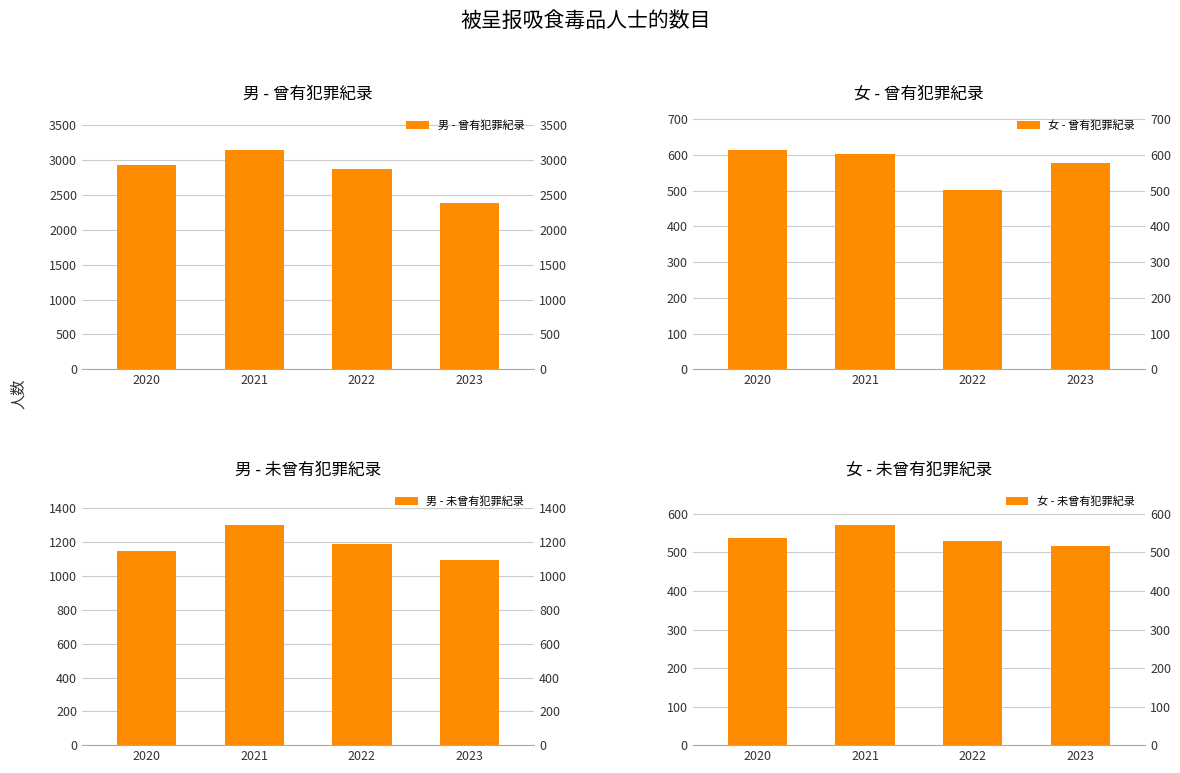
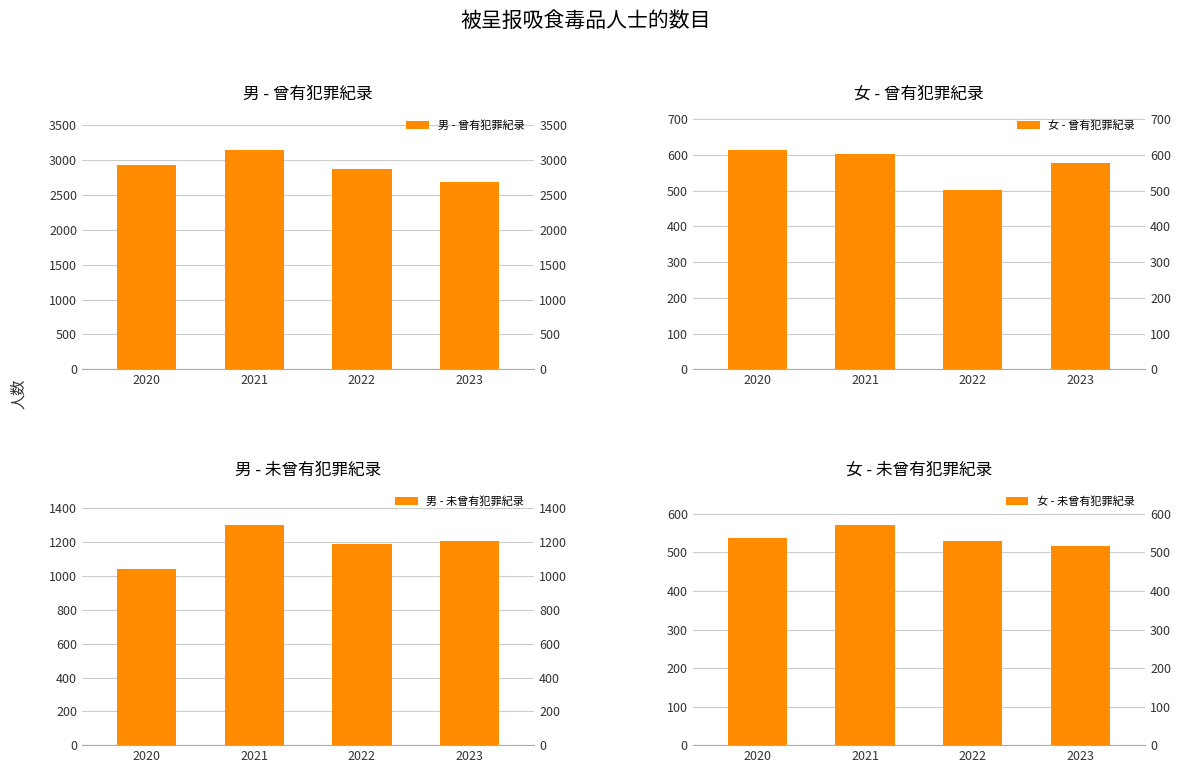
男 - 曾有犯罪紀录, 2023: 2400 -> 2700
男 - 未曾有犯罪紀录, 2020: 1150 -> 1040
男 - 未曾有犯罪紀录, 2023: 1090 -> 1210
